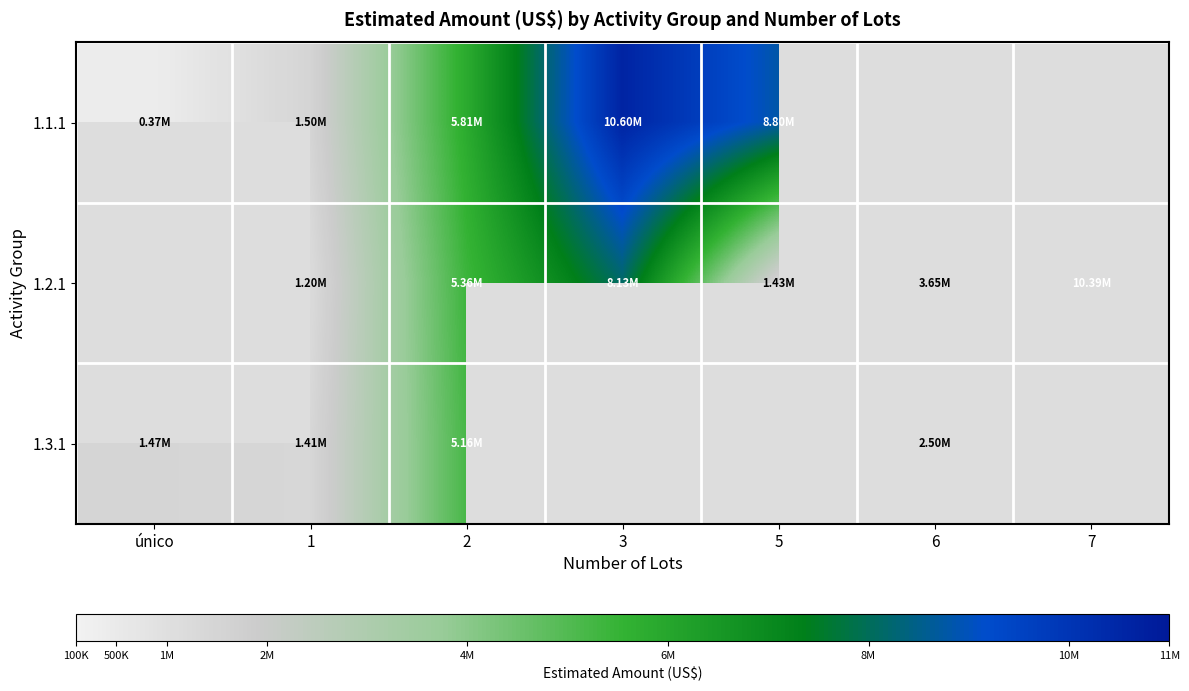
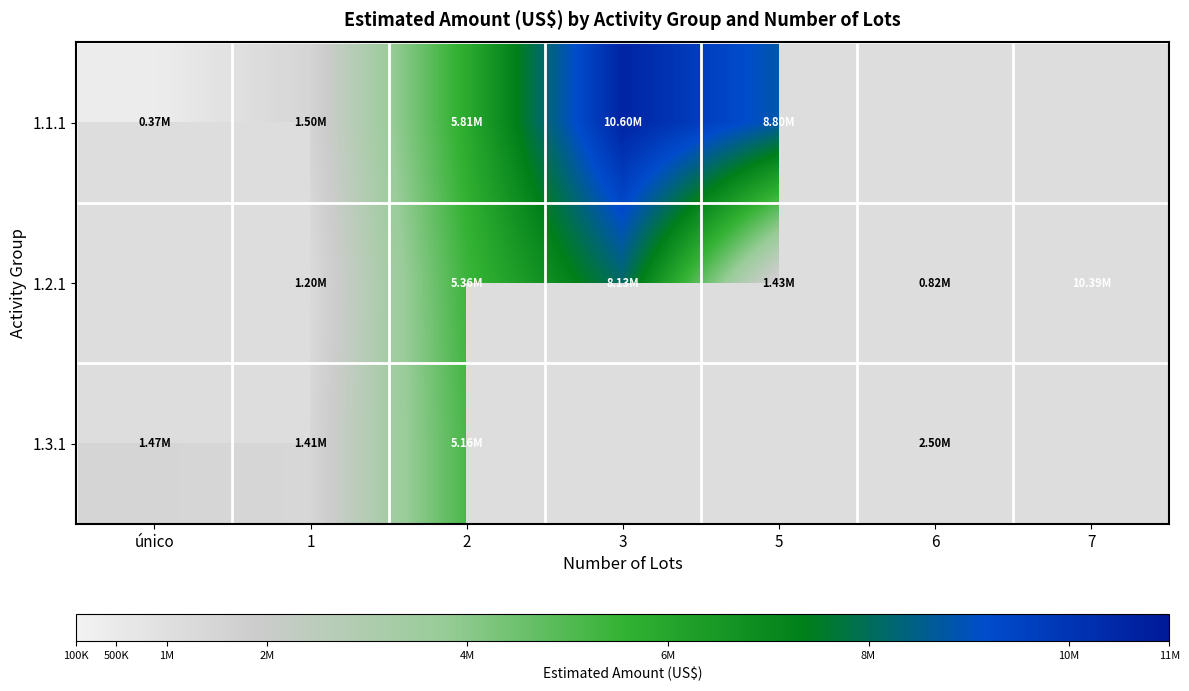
1.2.1, 6: 3.65M -> 0.82M
